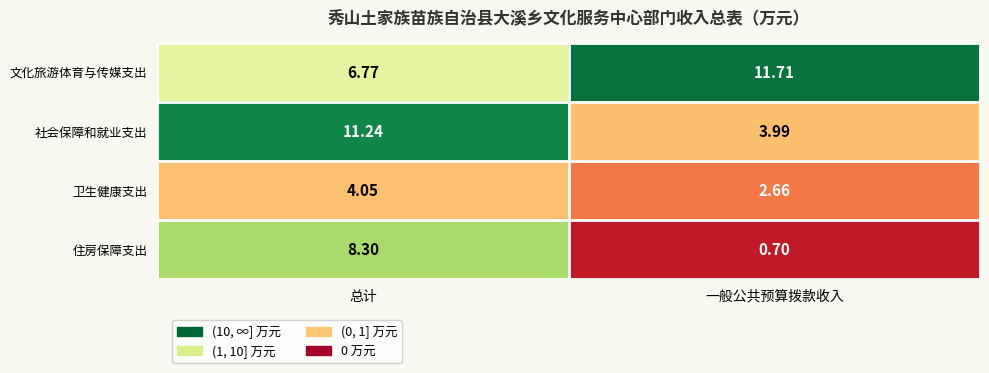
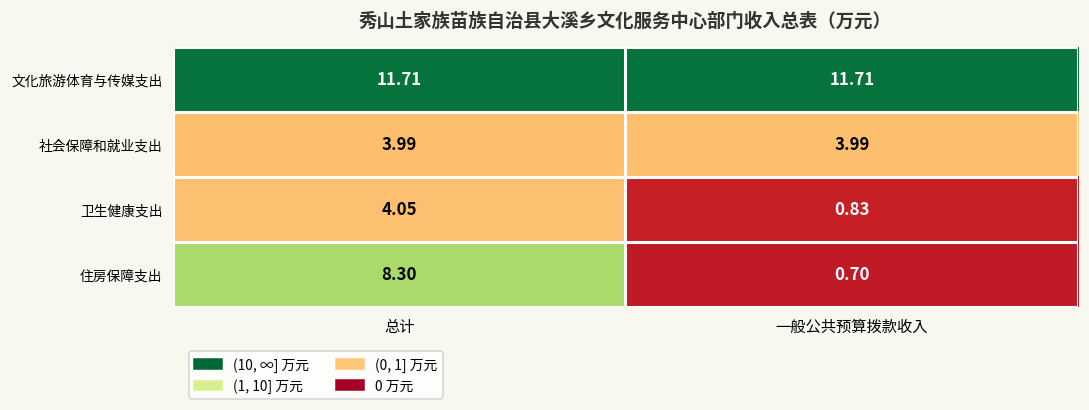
文化旅游体育与传媒支出, 总计: 6.77 -> 11.71
社会保障和就业支出, 总计: 11.24 -> 3.99
卫生健康支出, 一般公共预算拨款收入: 2.66 -> 0.83
